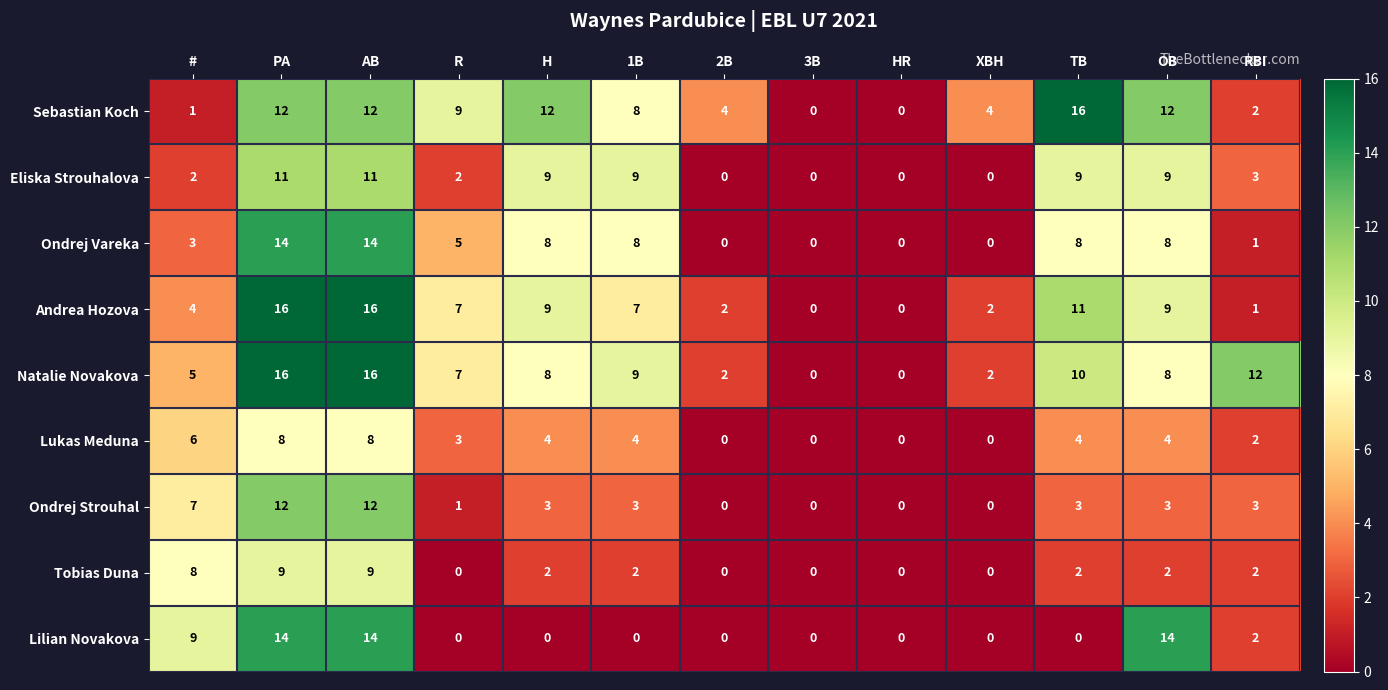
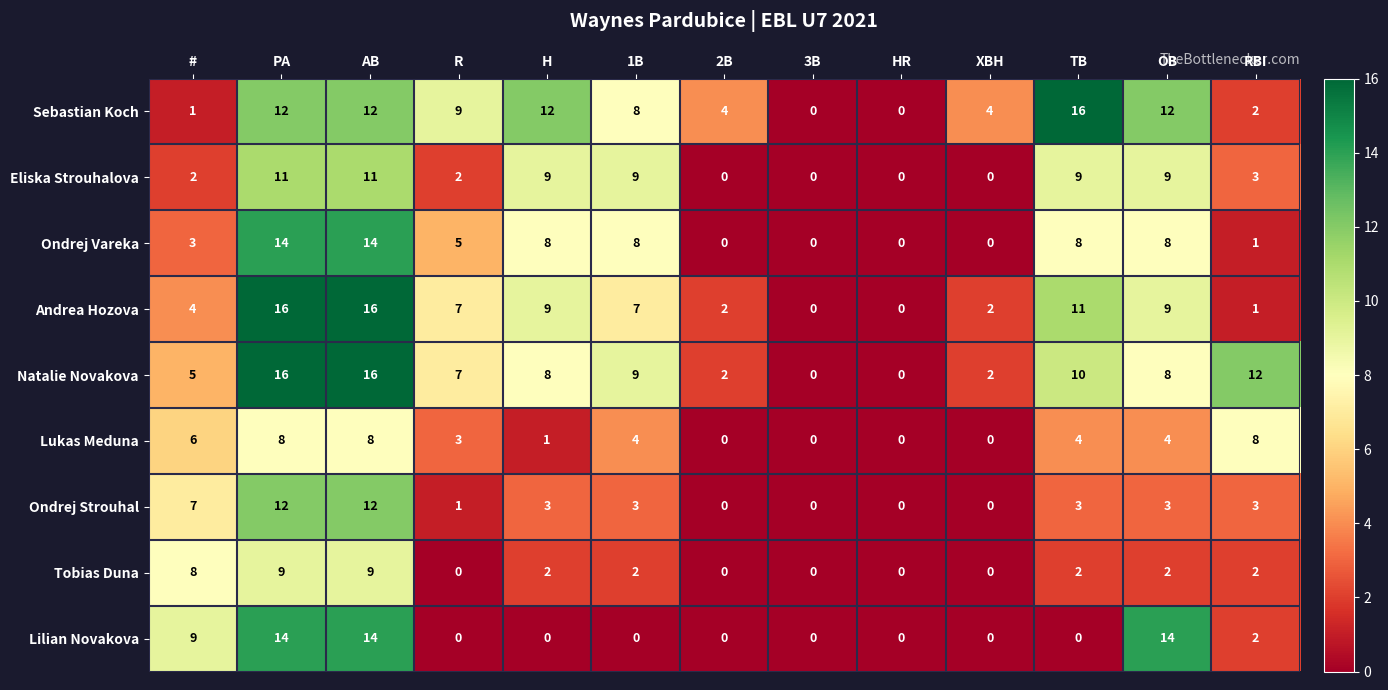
Lukas Meduna, H: 4 -> 1
Lukas Meduna, RBI: 2 -> 8
